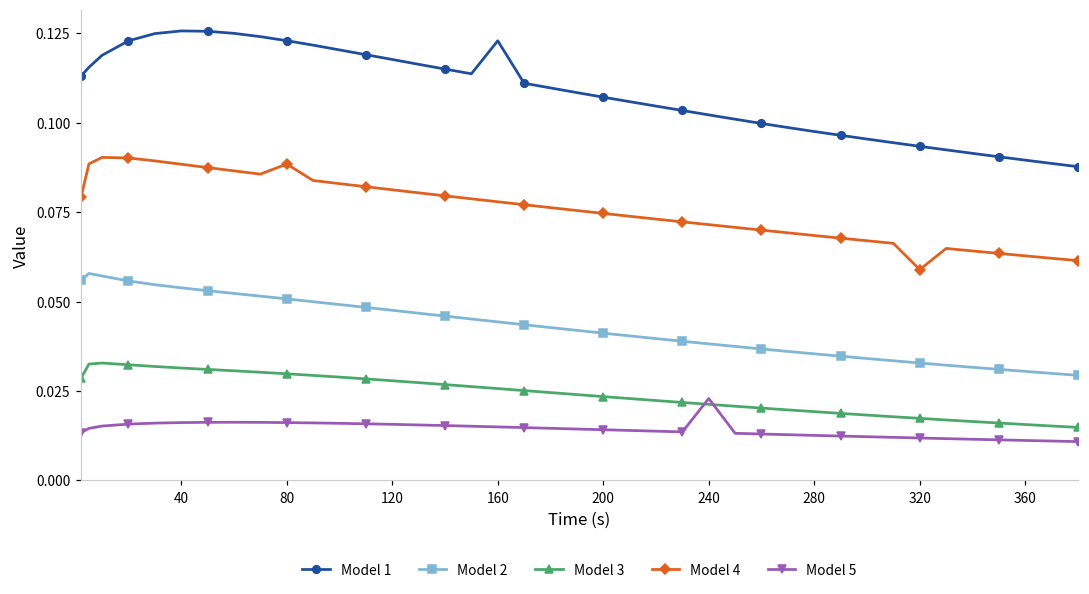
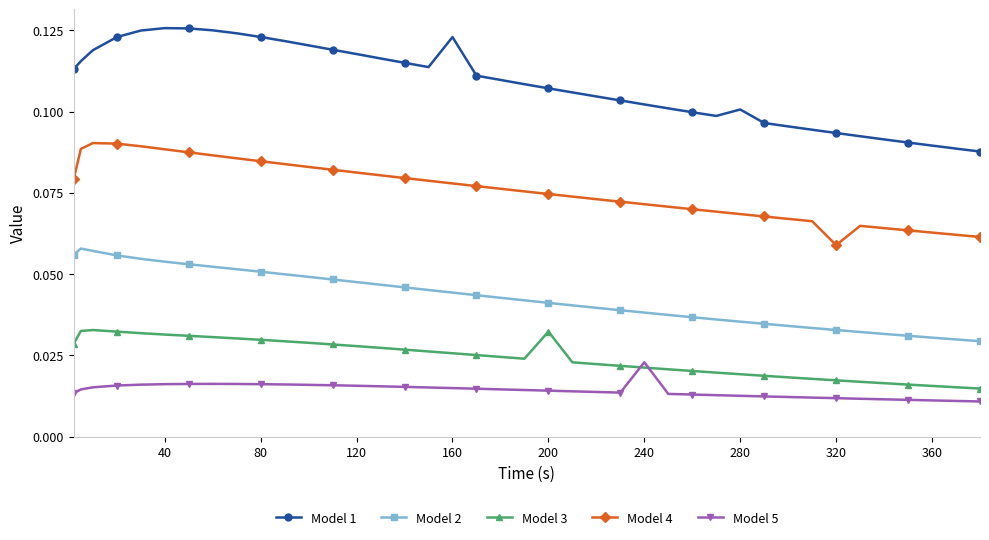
Model 4, 80: 0.088 -> 0.085
Model 3, 200: 0.023 -> 0.032
Model 1, 280: 0.098 -> 0.101
